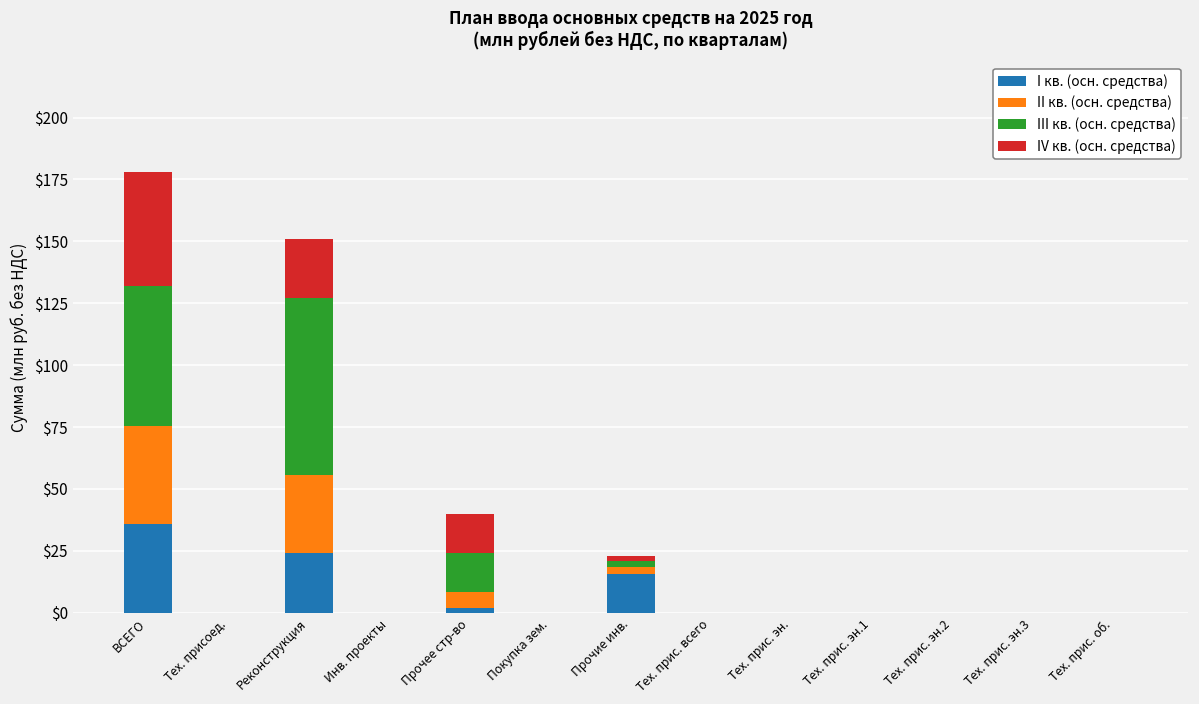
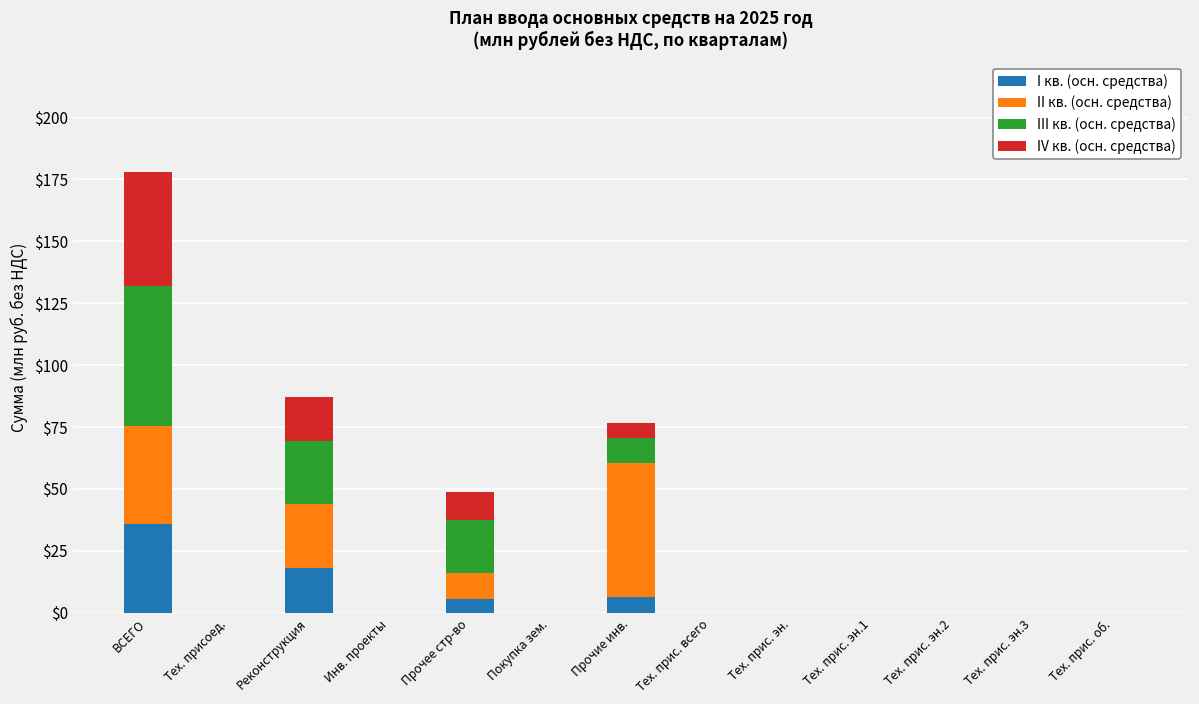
I кв. (осн. средства), Реконструкция: $24 -> $18
II кв. (осн. средства), Реконструкция: $32 -> $26
III кв. (осн. средства), Реконструкция: $71 -> $26
IV кв. (осн. средства), Реконструкция: $24 -> $18
I кв. (осн. средства), Прочее стр-во: $2 -> $5
II кв. (осн. средства), Прочее стр-во: $7 -> $11
III кв. (осн. средства), Прочее стр-во: $16 -> $21
IV кв. (осн. средства), Прочее стр-во: $16 -> $11
I кв. (осн. средства), Прочие инв.: $15 -> $7
II кв. (осн. средства), Прочие инв.: $3 -> $54
III кв. (осн. средства), Прочие инв.: $2 -> $10
IV кв. (осн. средства), Прочие инв.: $2 -> $6
